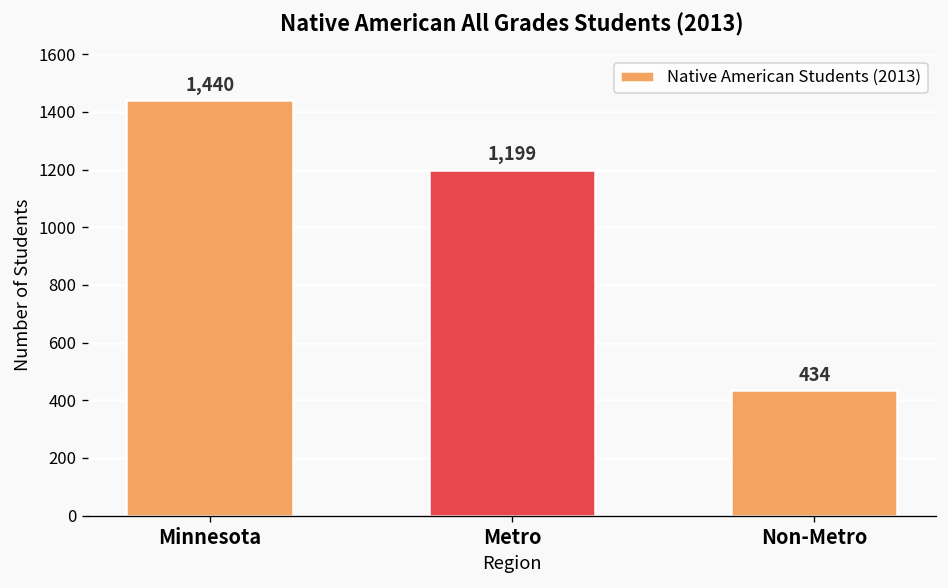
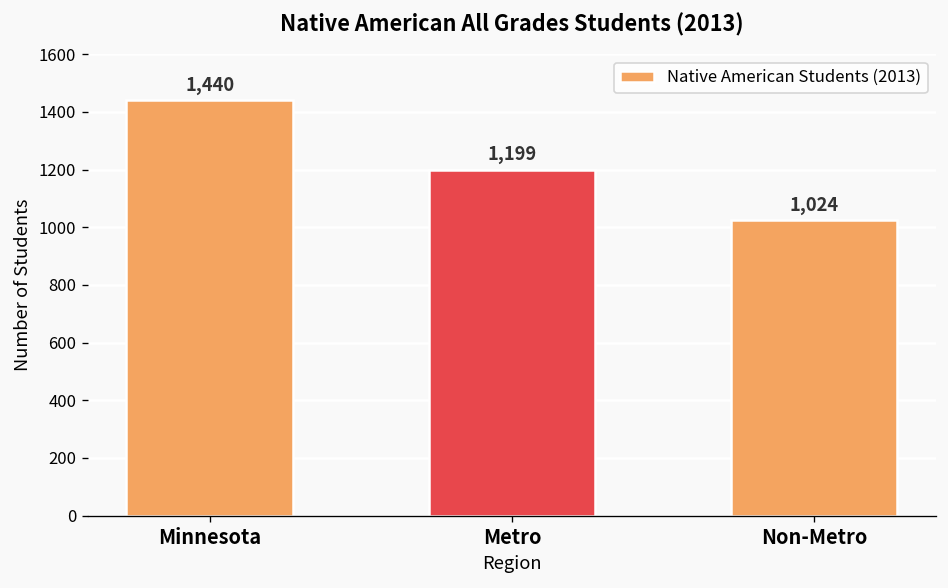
Non-Metro: 434 -> 1,024
